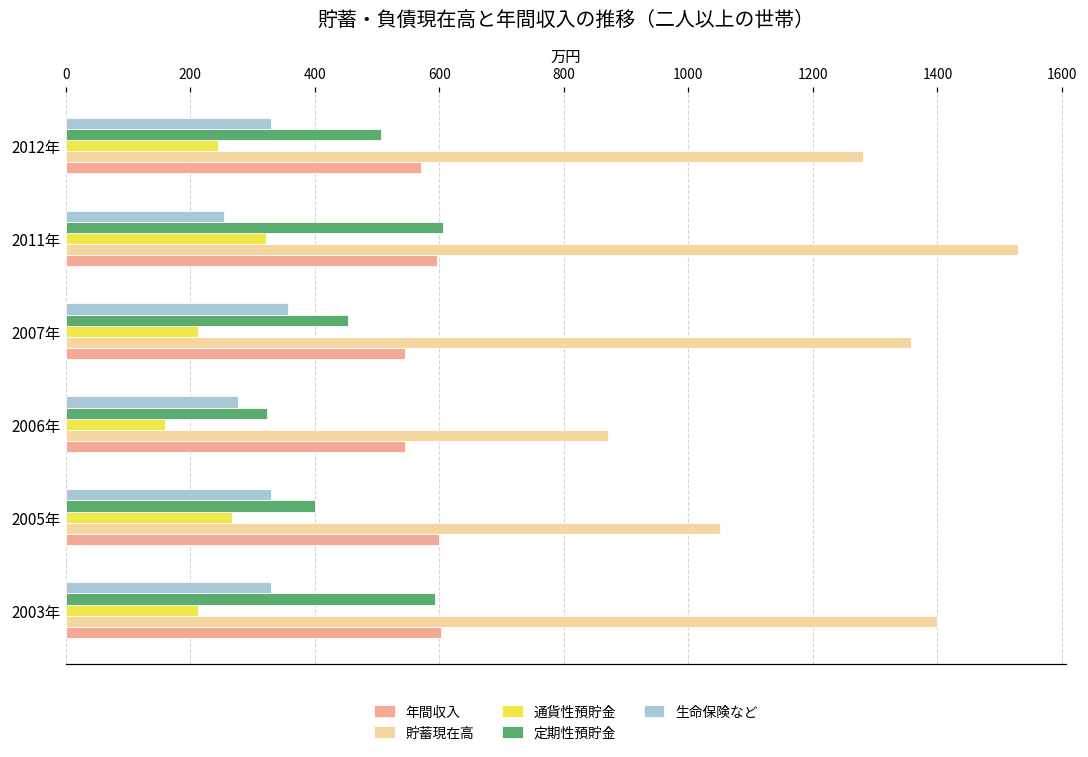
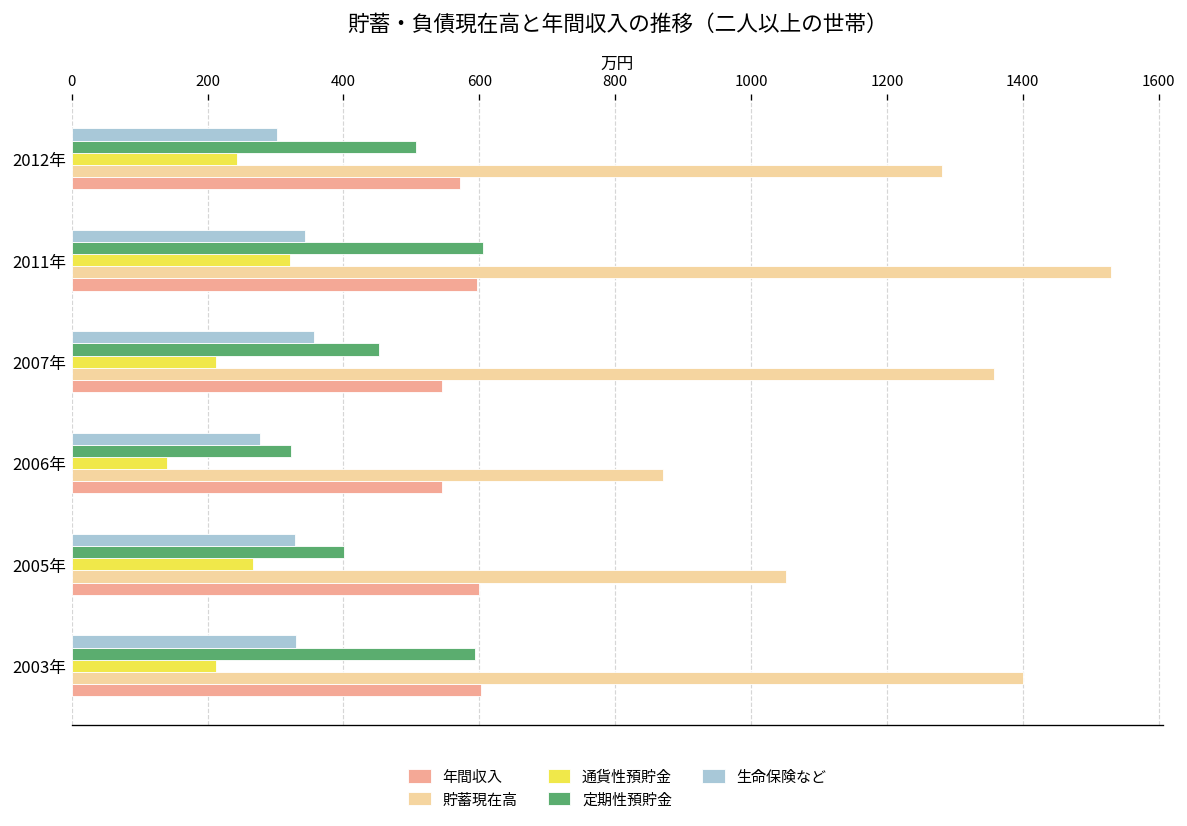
生命保険など, 2012年: 330 -> 300
生命保険など, 2011年: 250 -> 340
通貨性預貯金, 2006年: 160 -> 140
